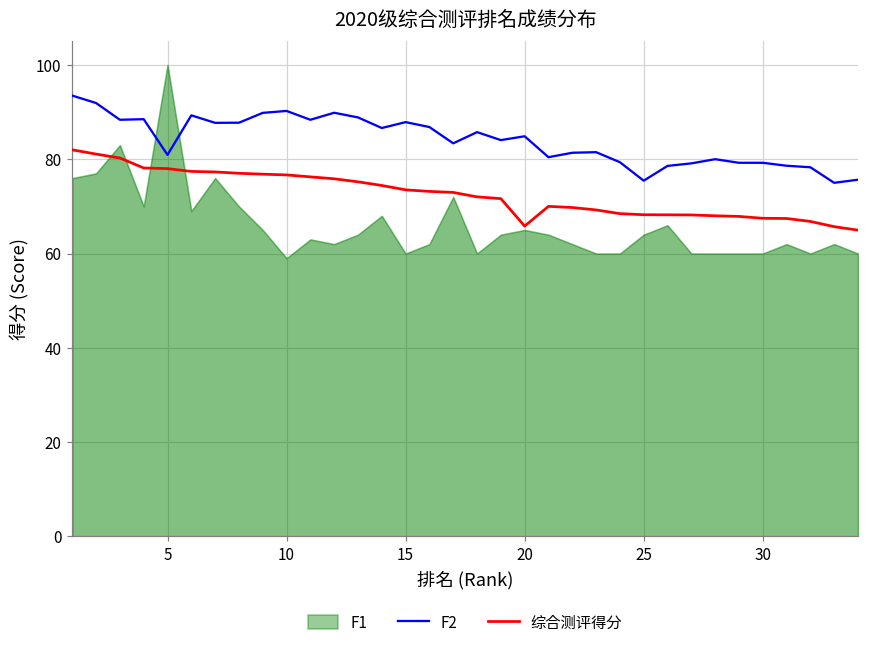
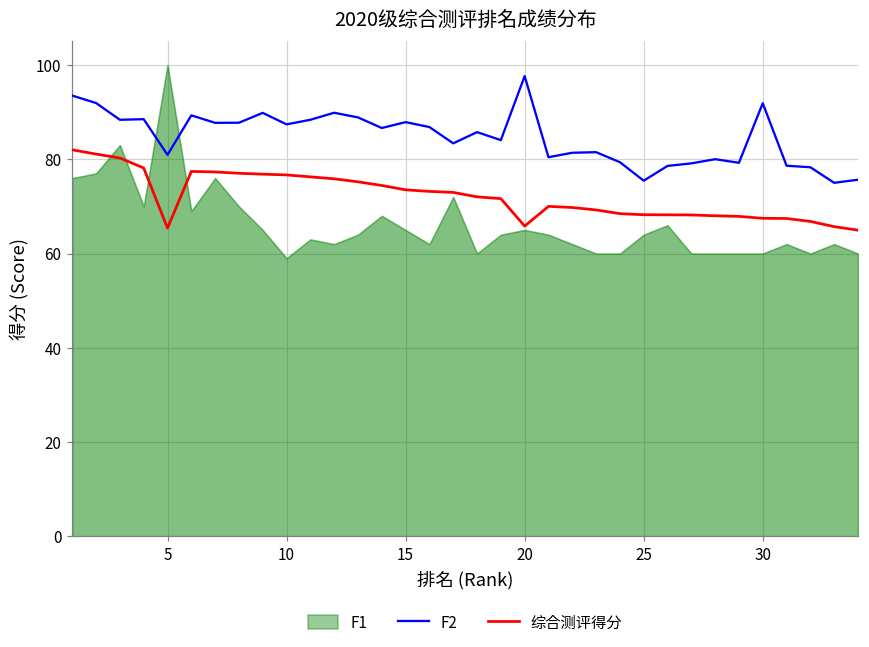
综合测评得分, 5: 78 -> 65
F2, 10: 90 -> 87
F1, 15: 60 -> 65
F2, 20: 85 -> 98
F2, 30: 79 -> 92
